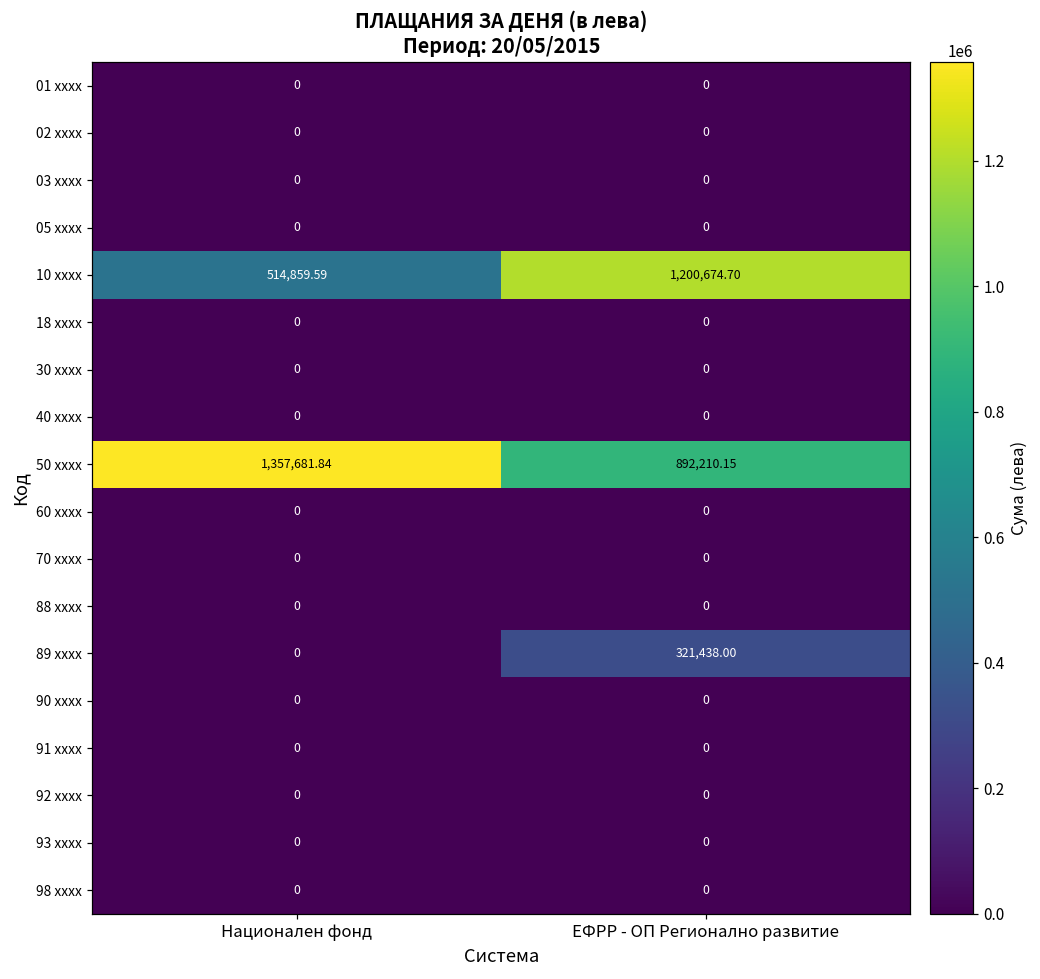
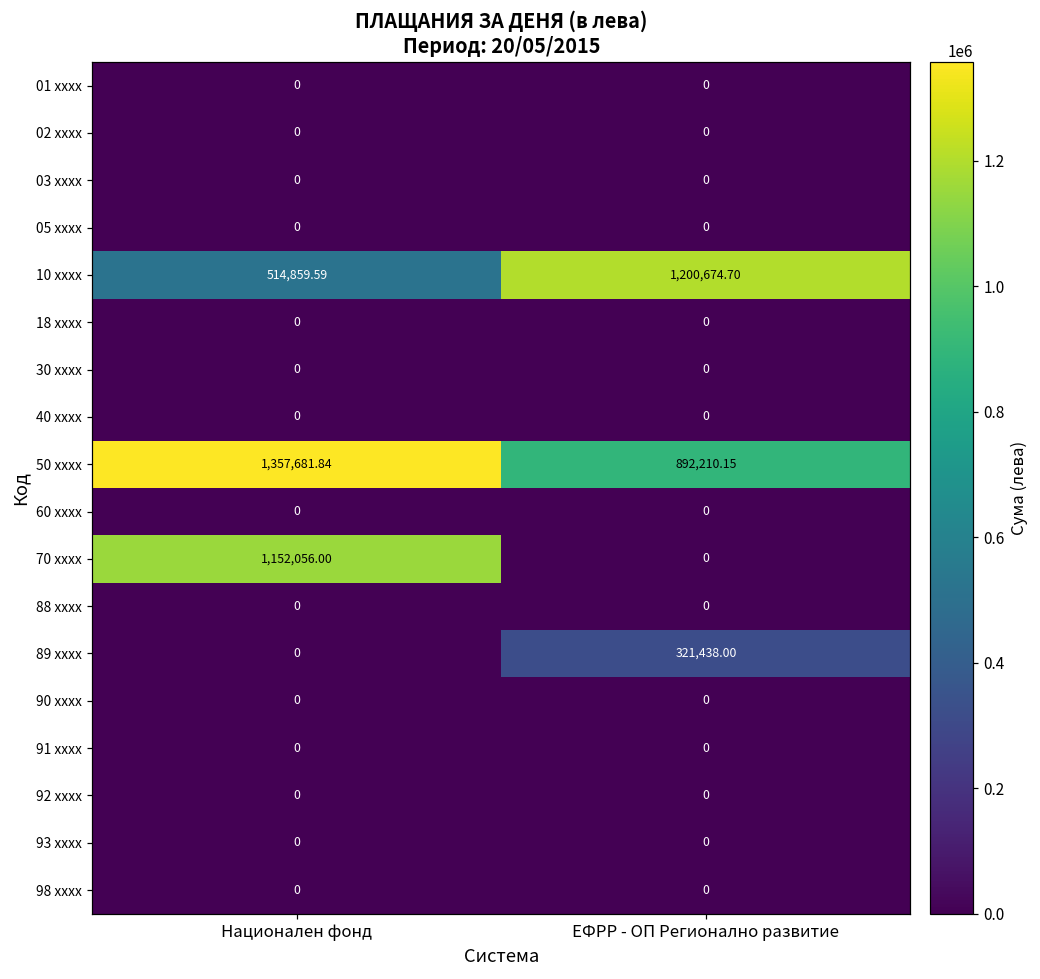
70 xxxx, Национален фонд: 0 -> 1,152,056.00
